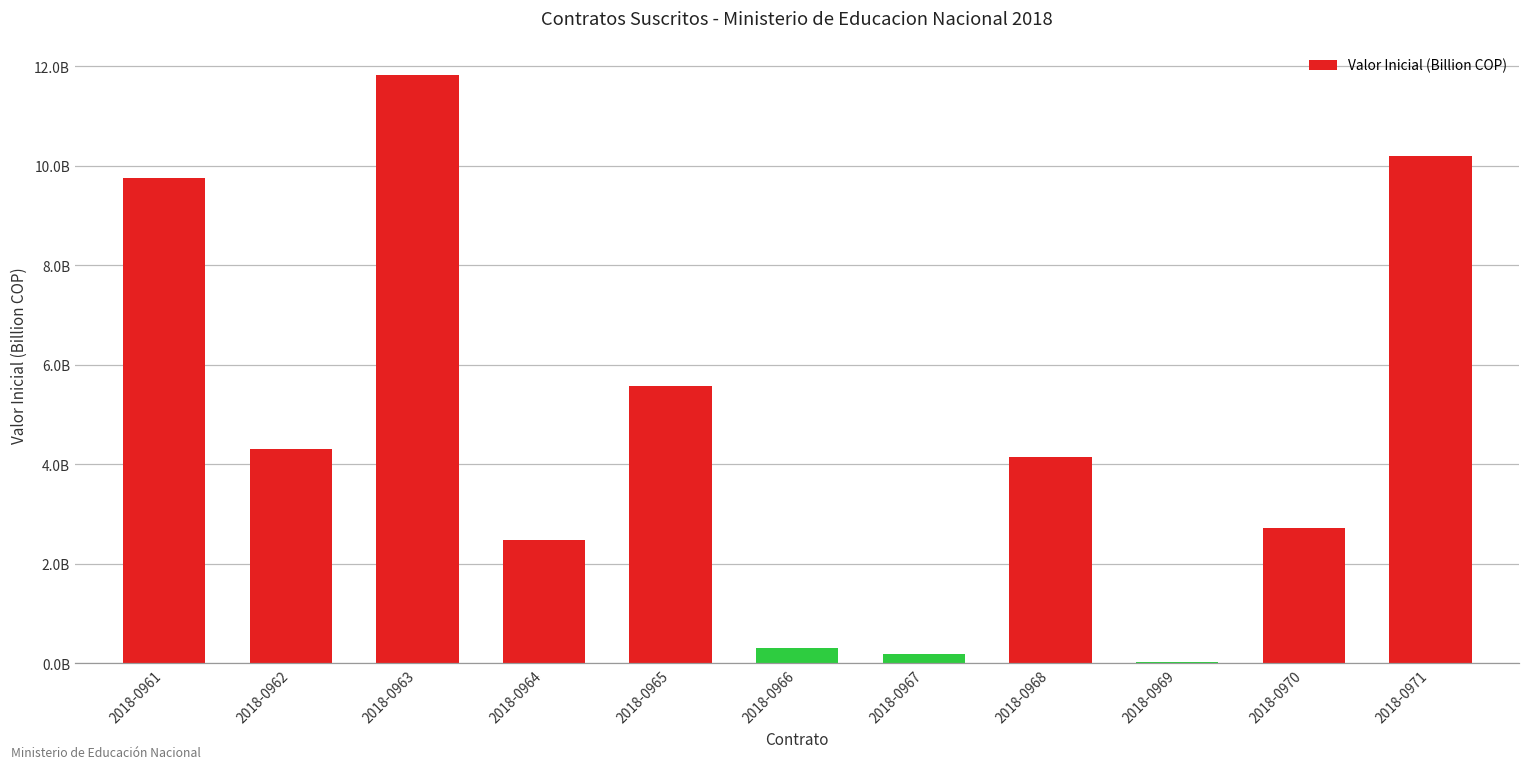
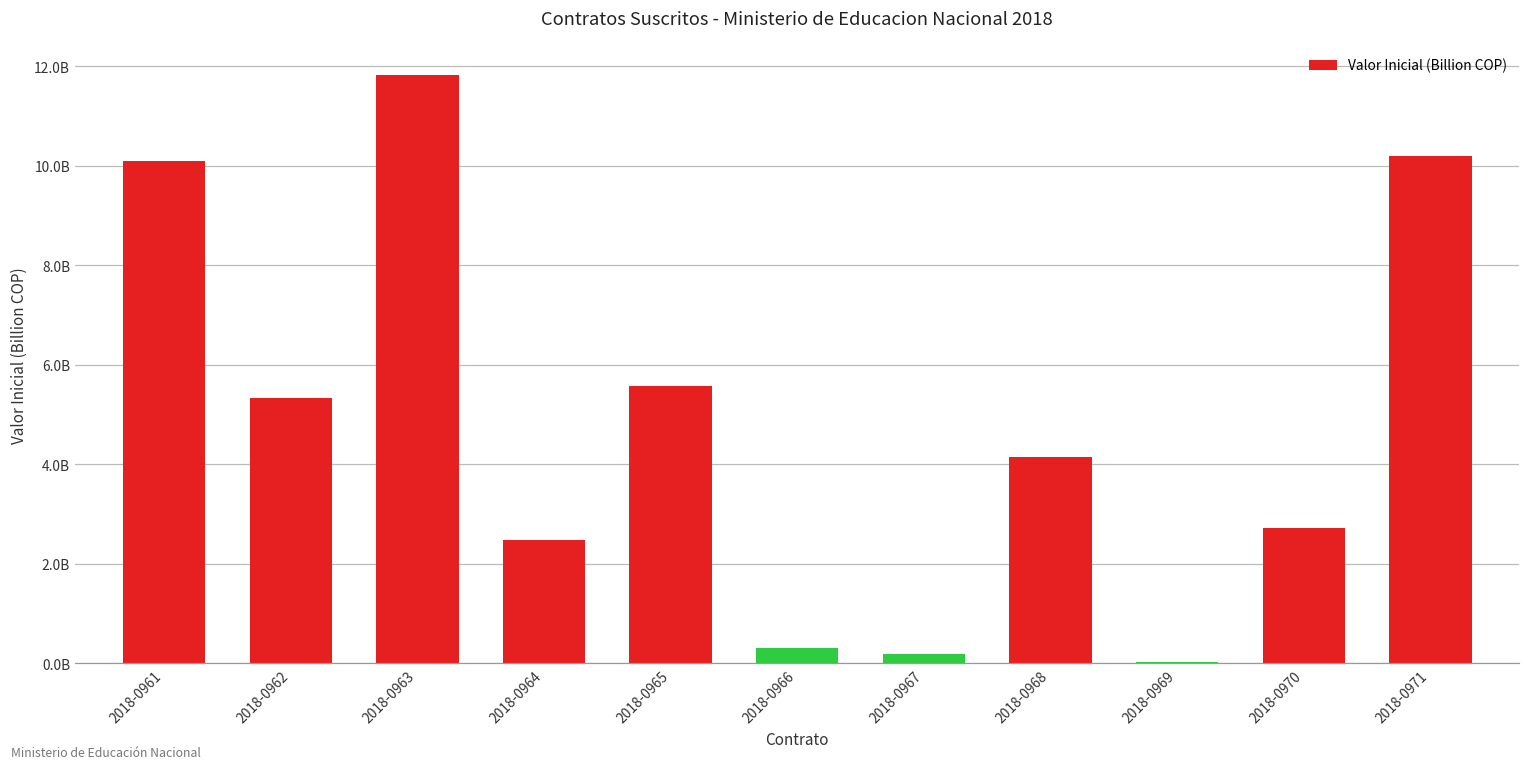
2018-0961: 9700000000 -> 10100000000
2018-0962: 4300000000 -> 5300000000
